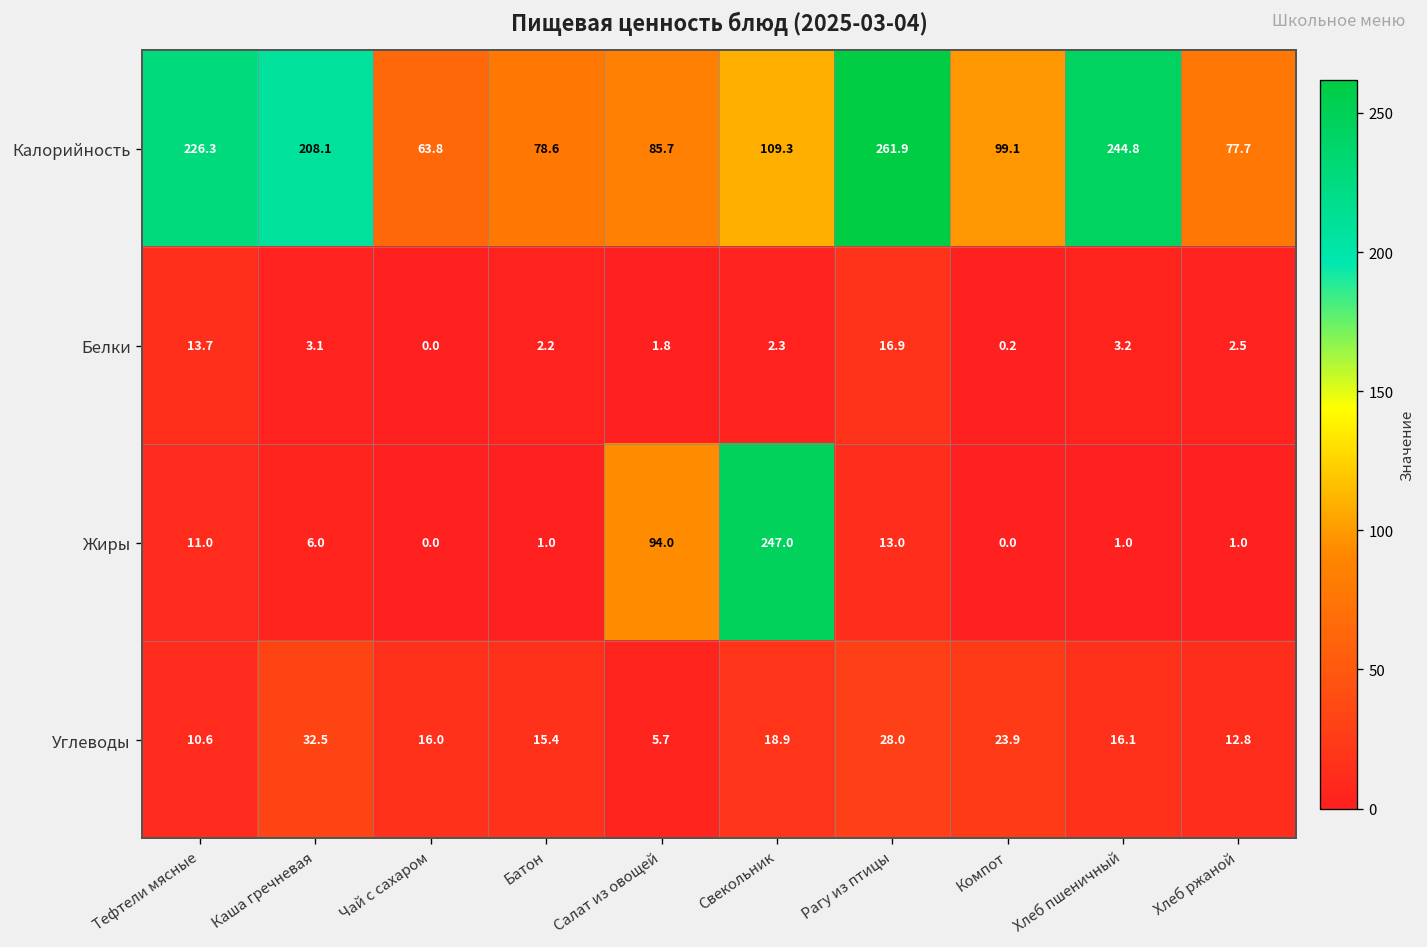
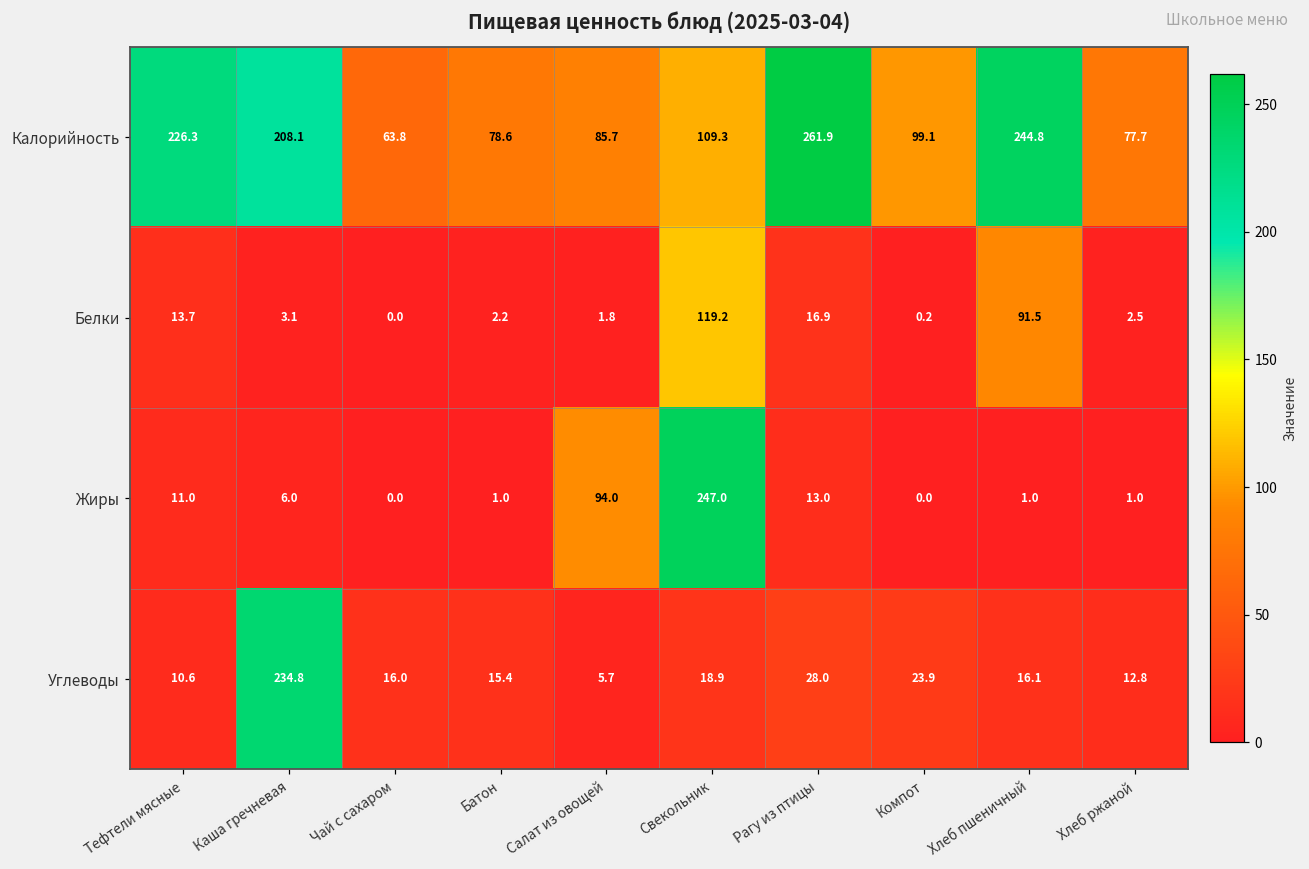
Белки, Свекольник: 2.3 -> 119.2
Белки, Хлеб пшеничный: 3.2 -> 91.5
Углеводы, Каша гречневая: 32.5 -> 234.8
